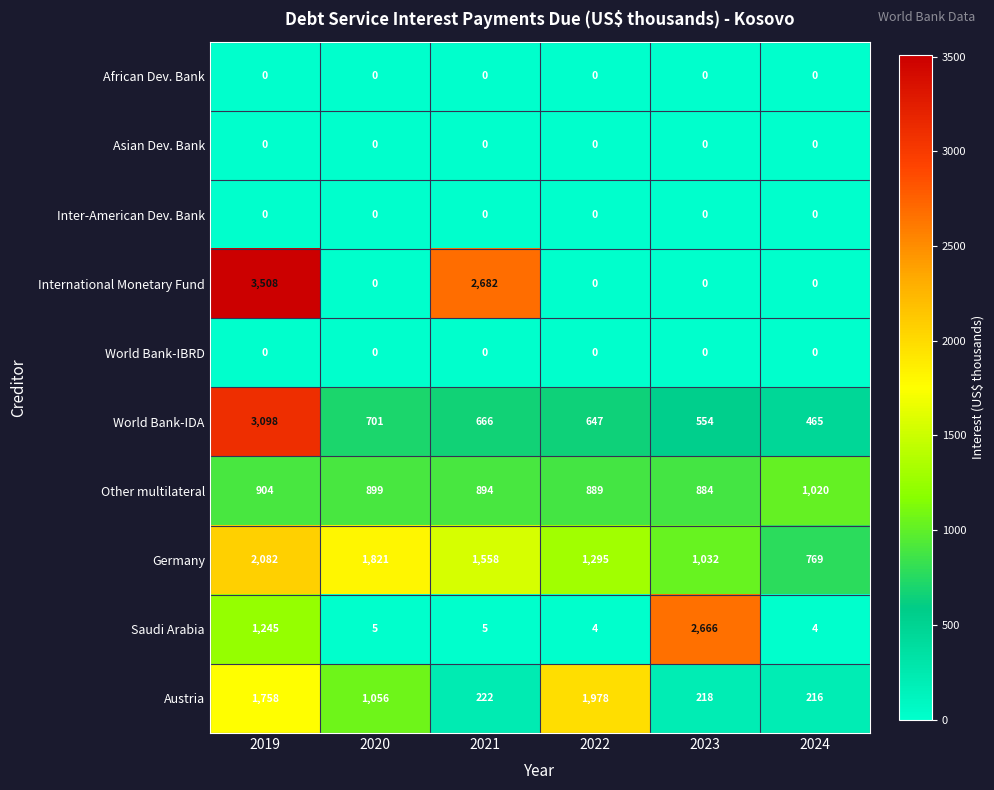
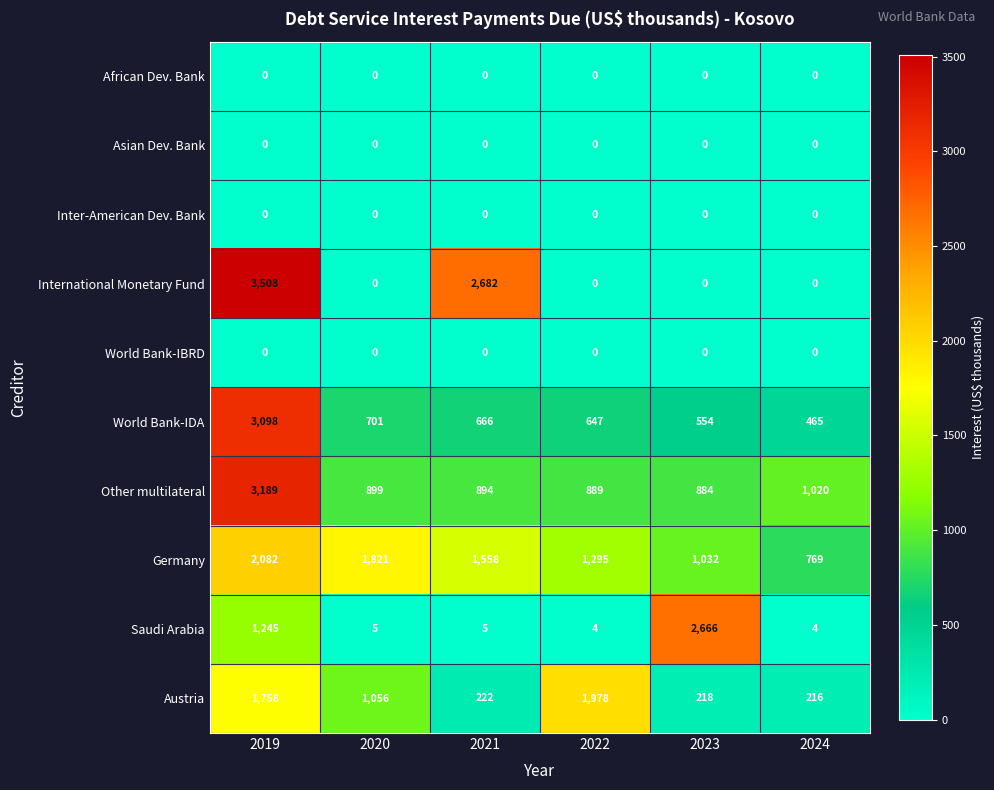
Other multilateral, 2019: 904 -> 3,189
